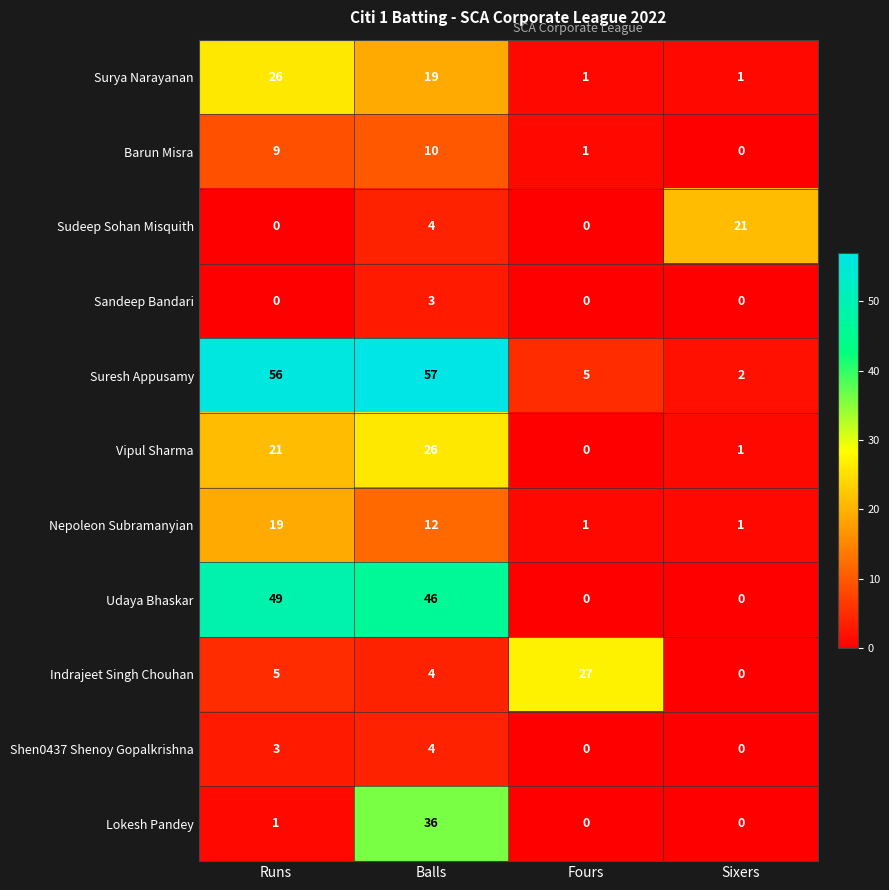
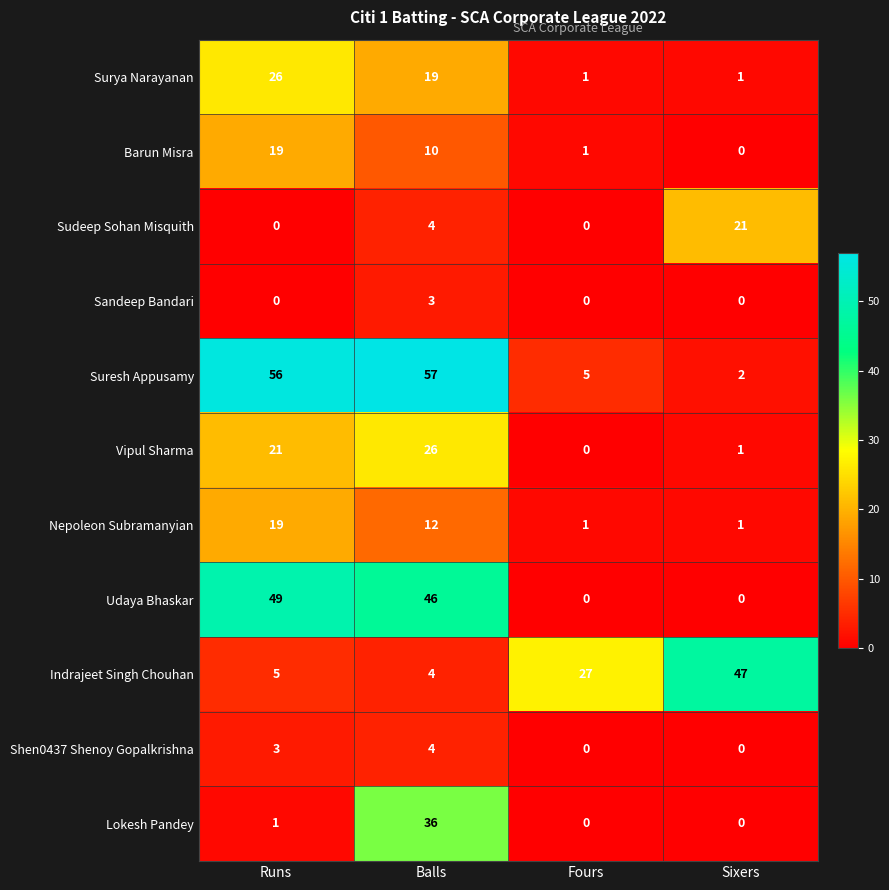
Barun Misra, Runs: 9 -> 19
Indrajeet Singh Chouhan, Sixers: 0 -> 47
